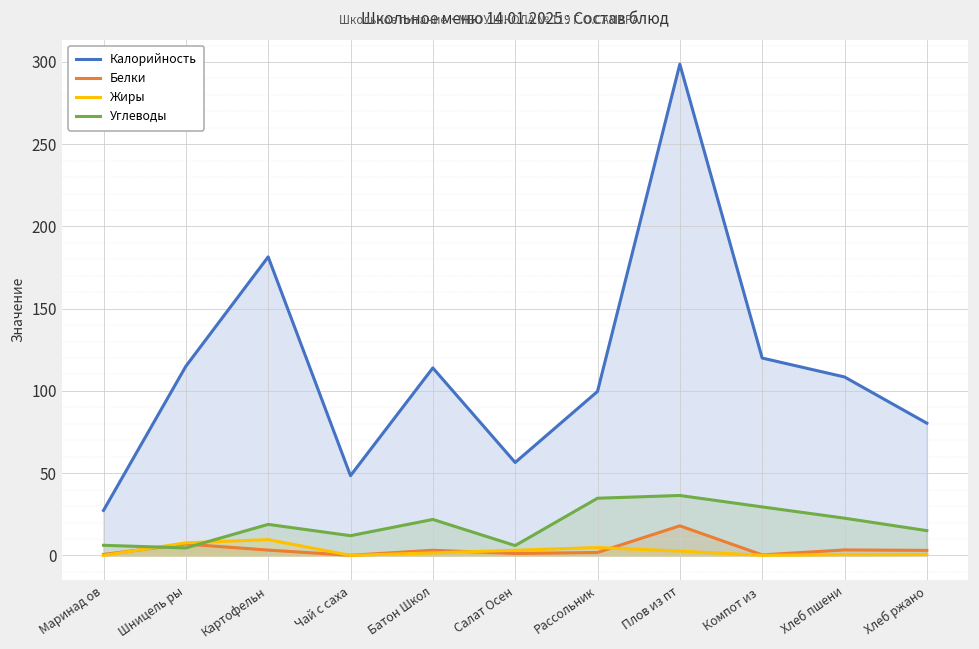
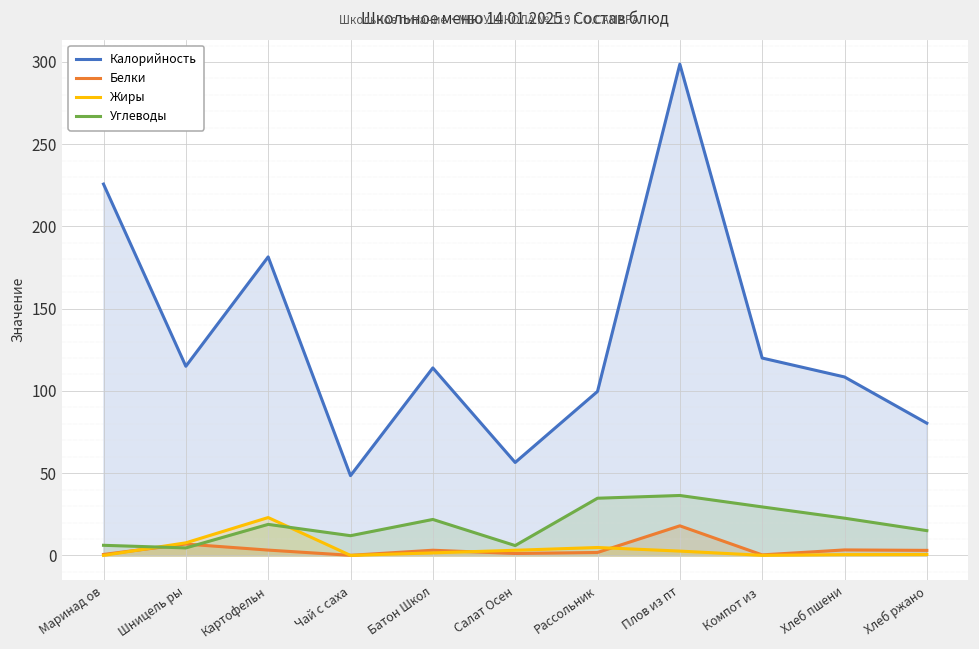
Калорийность, Маринад ов: 27 -> 226
Жиры, Картофельн: 10 -> 23
